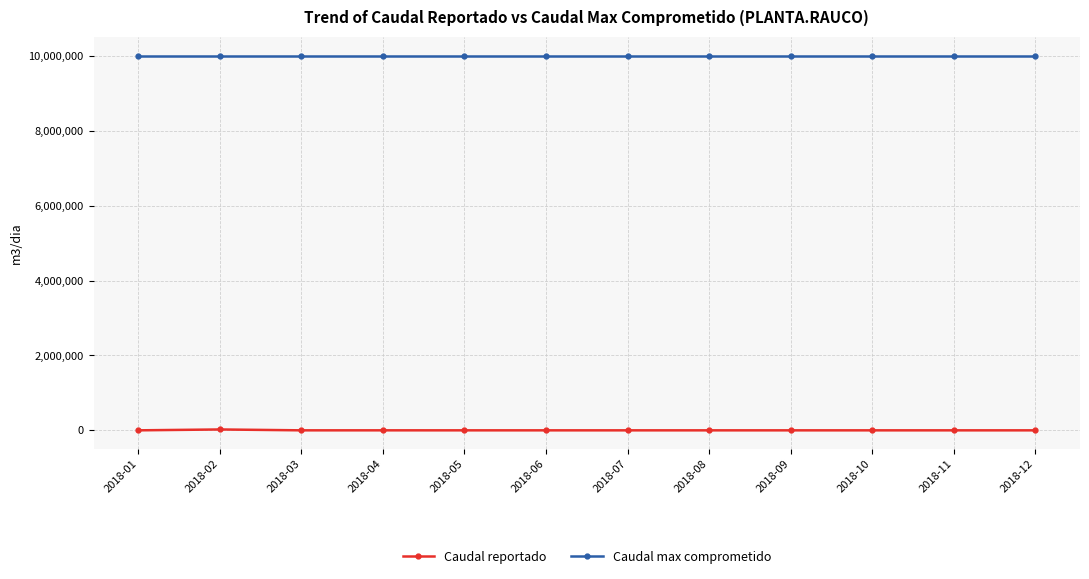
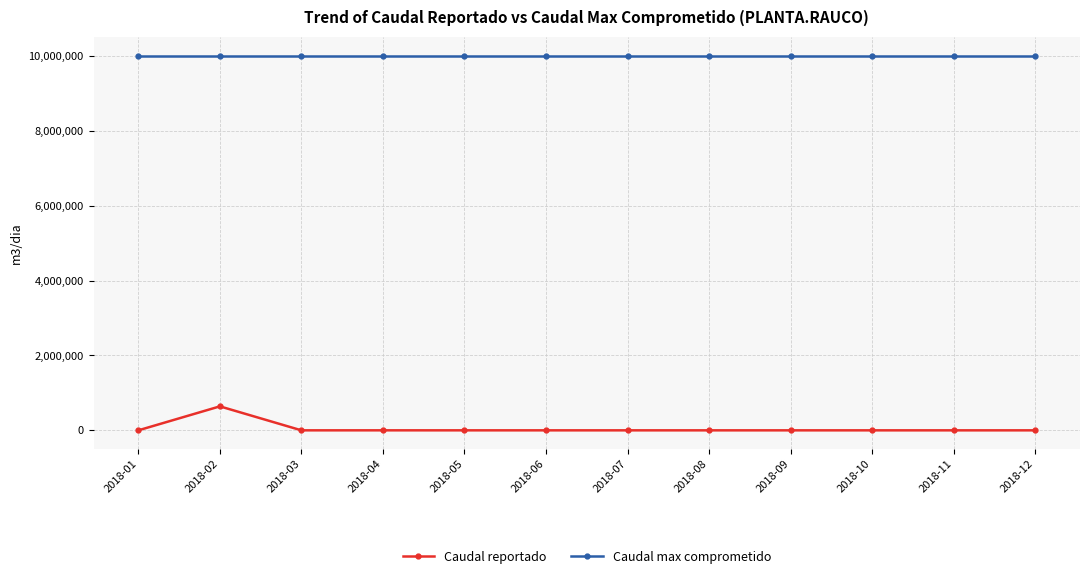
Caudal reportado, 2018-02: 0 -> 600,000
